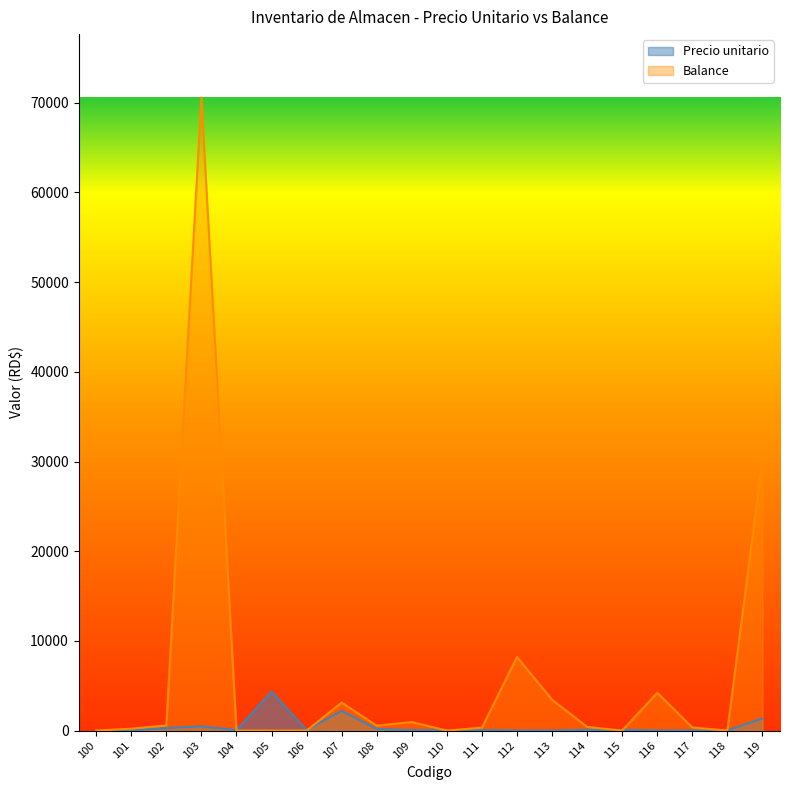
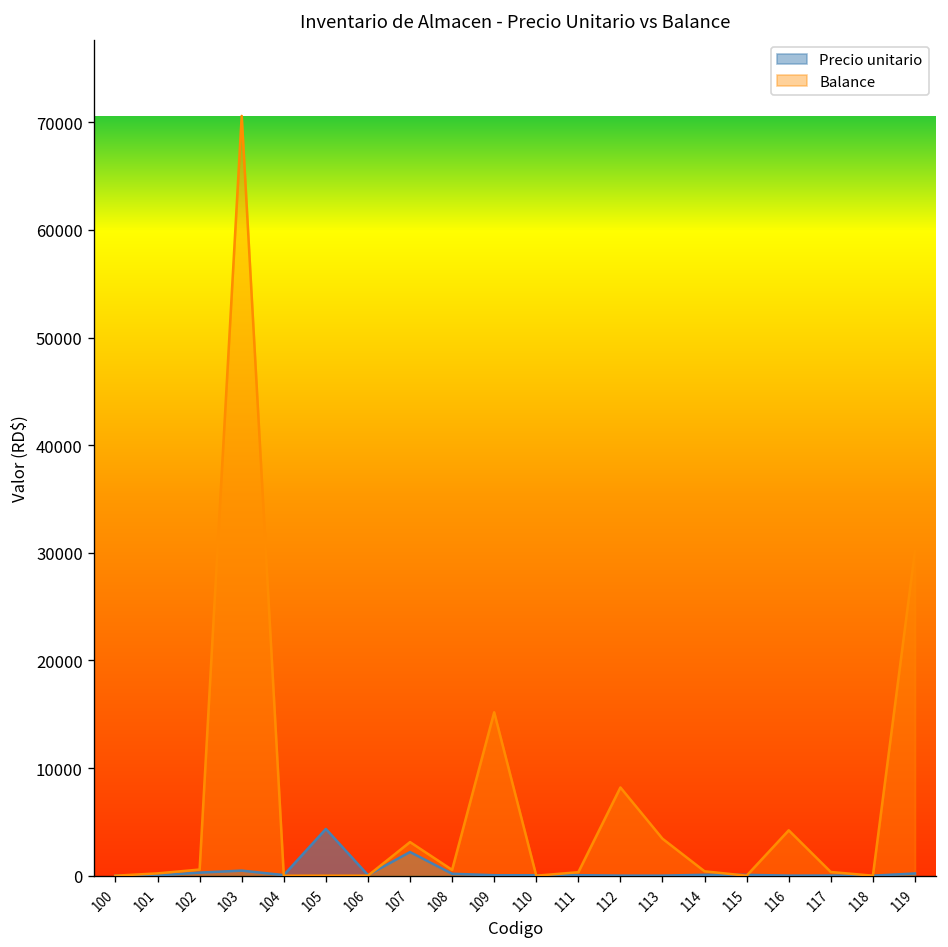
Balance, 109: 1000 -> 15000
Precio unitario, 119: 1000 -> 0
